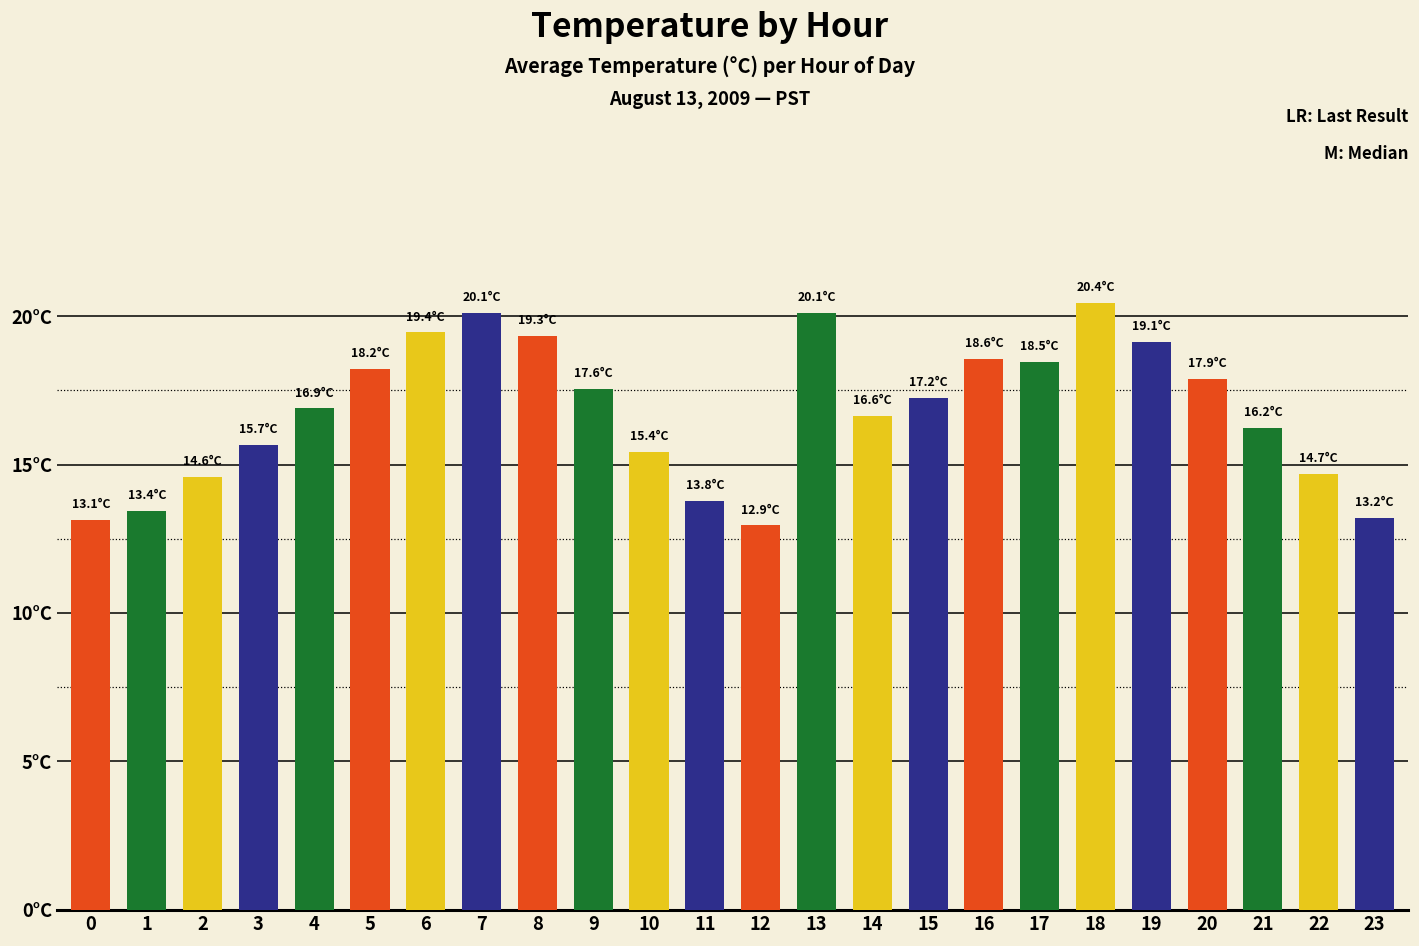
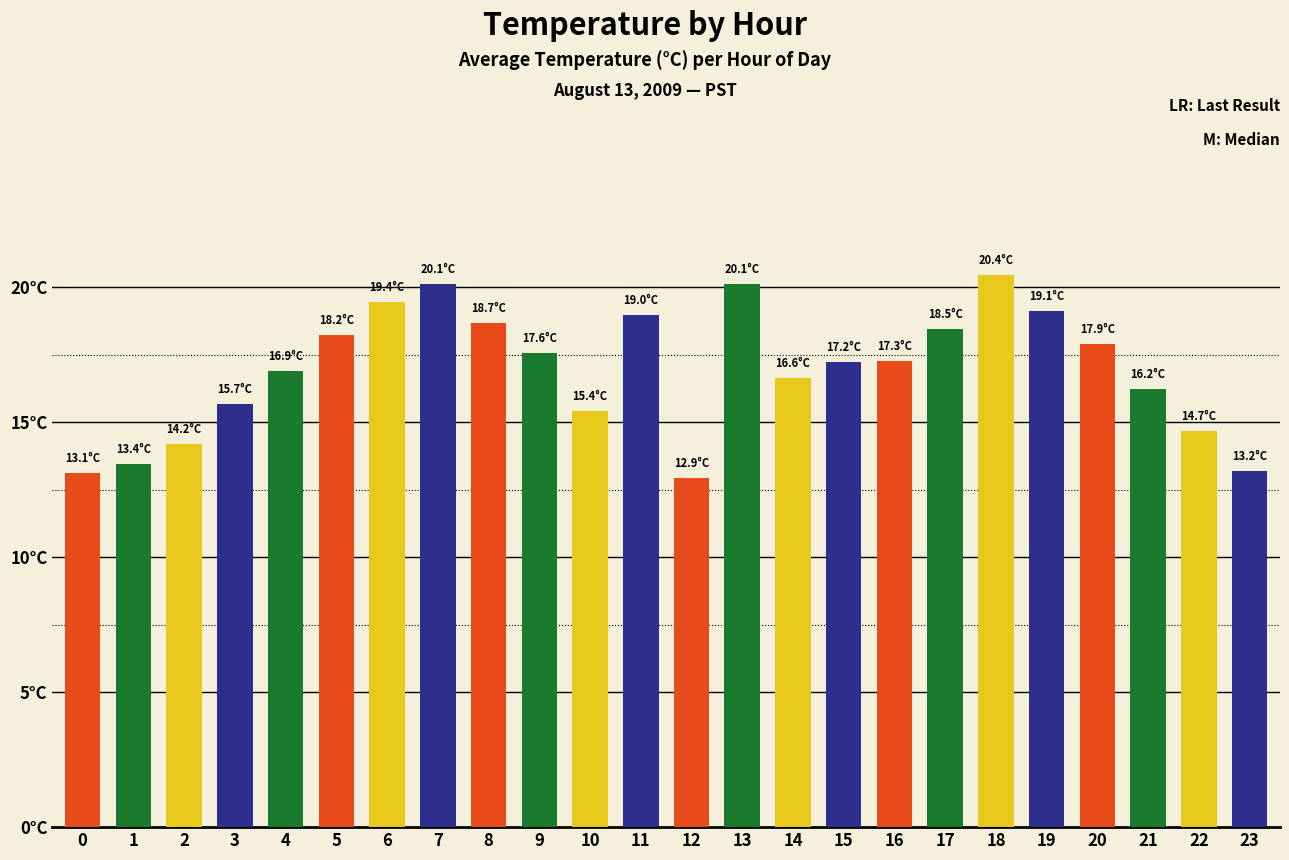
2: 14.6°C -> 14.2°C
8: 19.3°C -> 18.7°C
11: 13.8°C -> 19.0°C
16: 18.6°C -> 17.3°C
